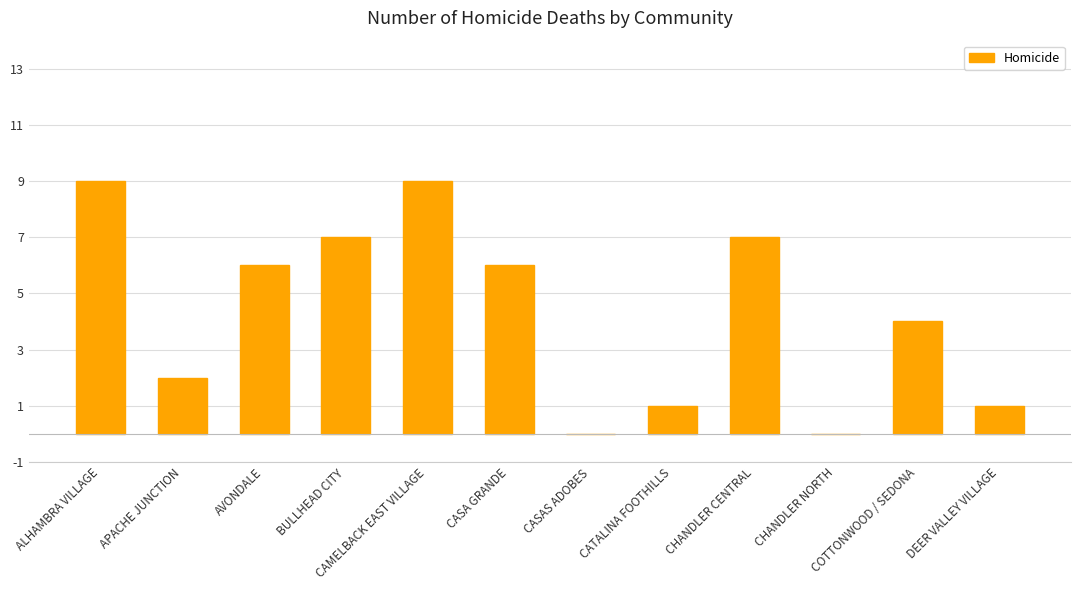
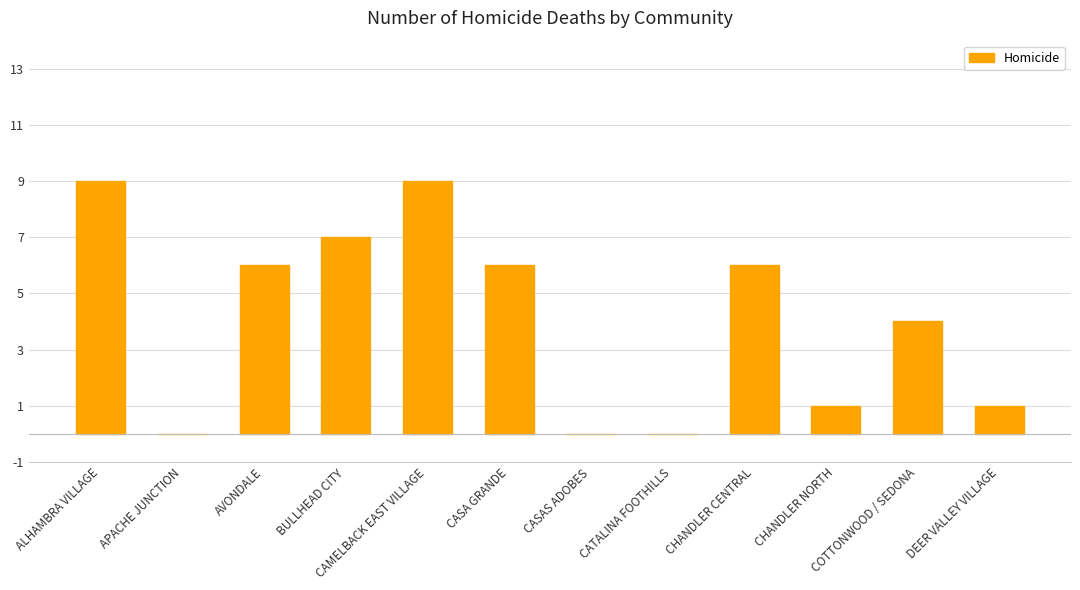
APACHE JUNCTION: 2 -> 0
CATALINA FOOTHILLS: 1 -> 0
CHANDLER CENTRAL: 7 -> 6
CHANDLER NORTH: 0 -> 1
